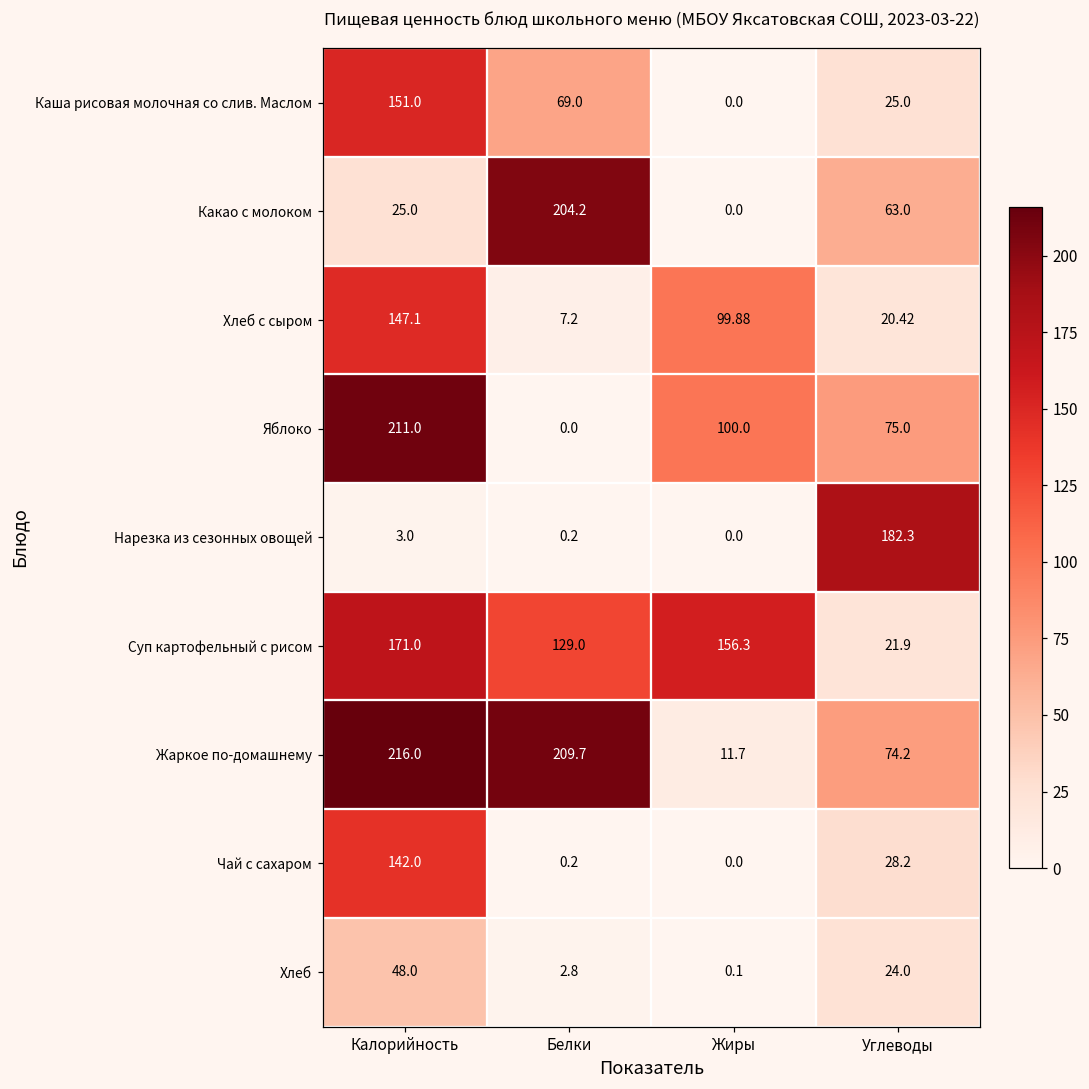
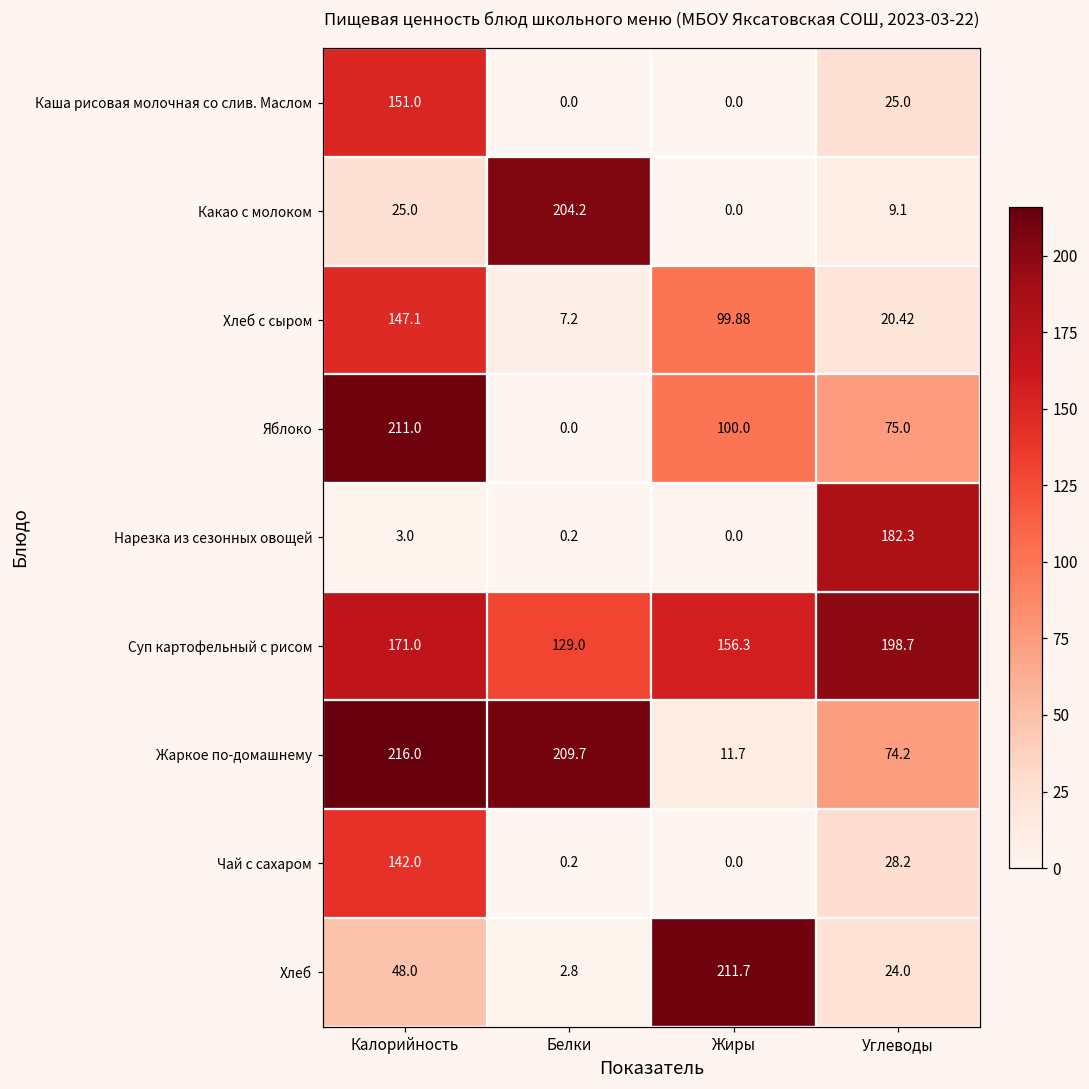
Каша рисовая молочная со слив. Маслом, Белки: 69.0 -> 0.0
Какао с молоком, Углеводы: 63.0 -> 9.1
Суп картофельный с рисом, Углеводы: 21.9 -> 198.7
Хлеб, Жиры: 0.1 -> 211.7
